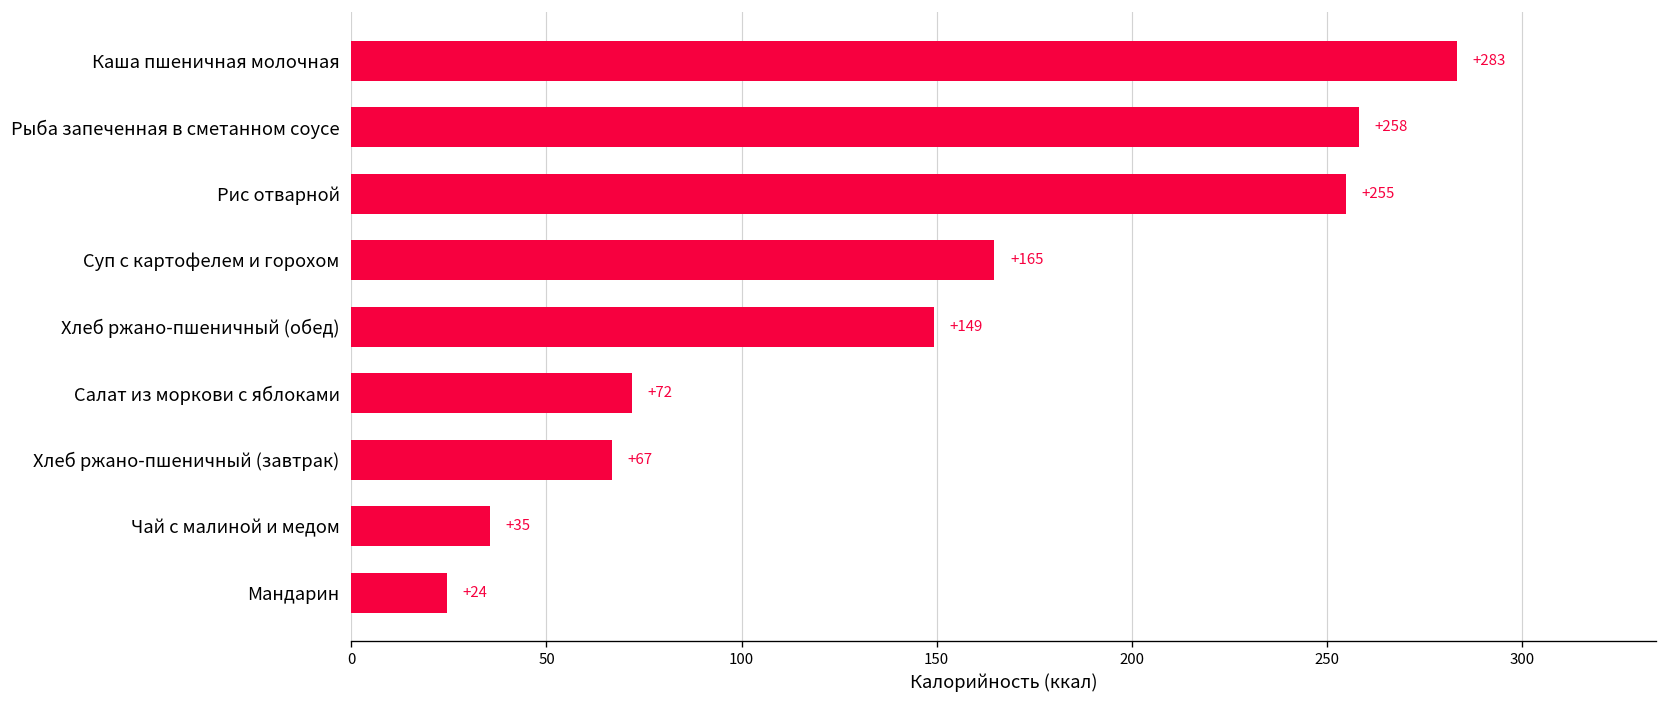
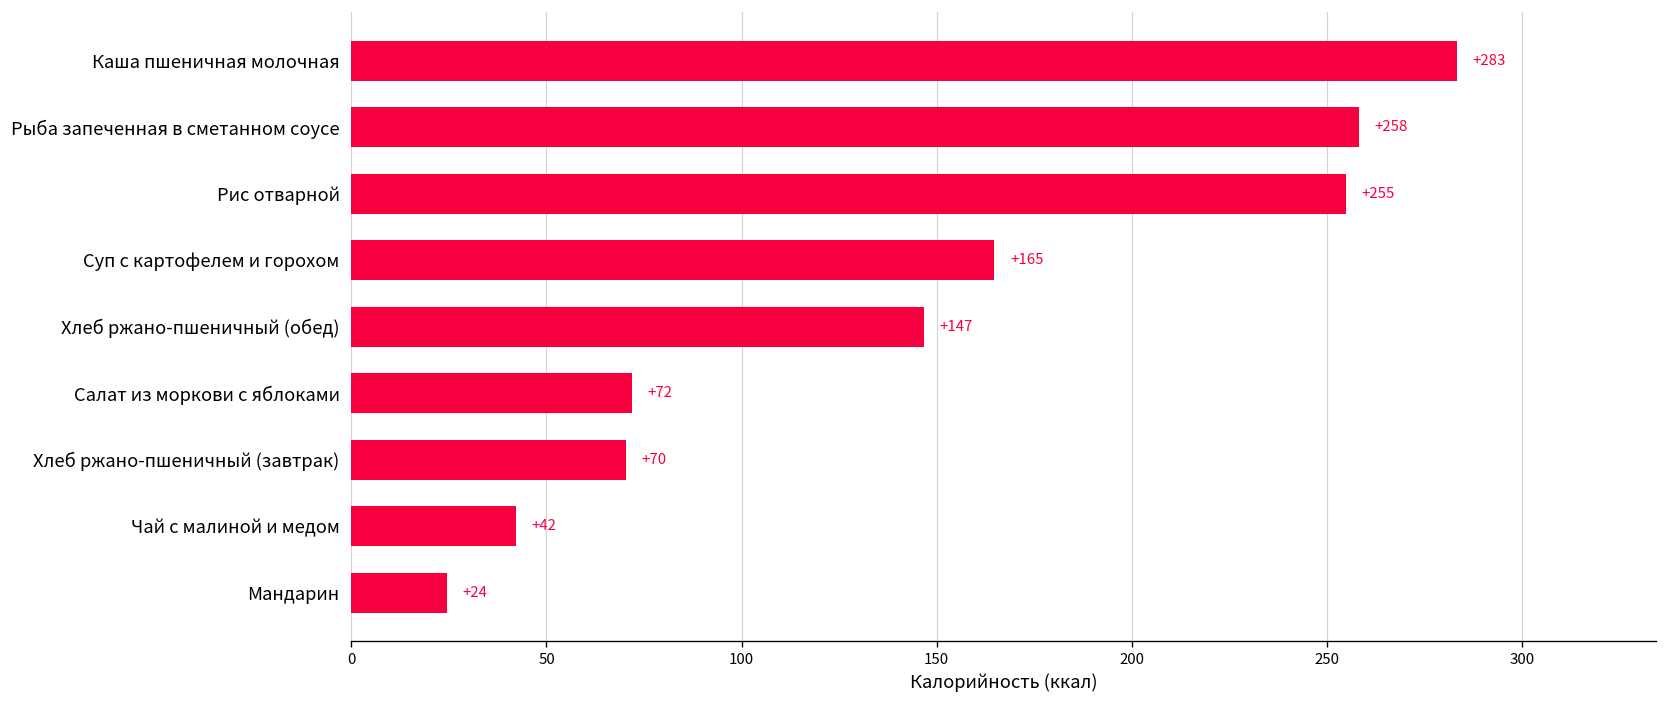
Хлеб ржано-пшеничный (обед): +149 -> +147
Хлеб ржано-пшеничный (завтрак): +67 -> +70
Чай с малиной и медом: +35 -> +42
